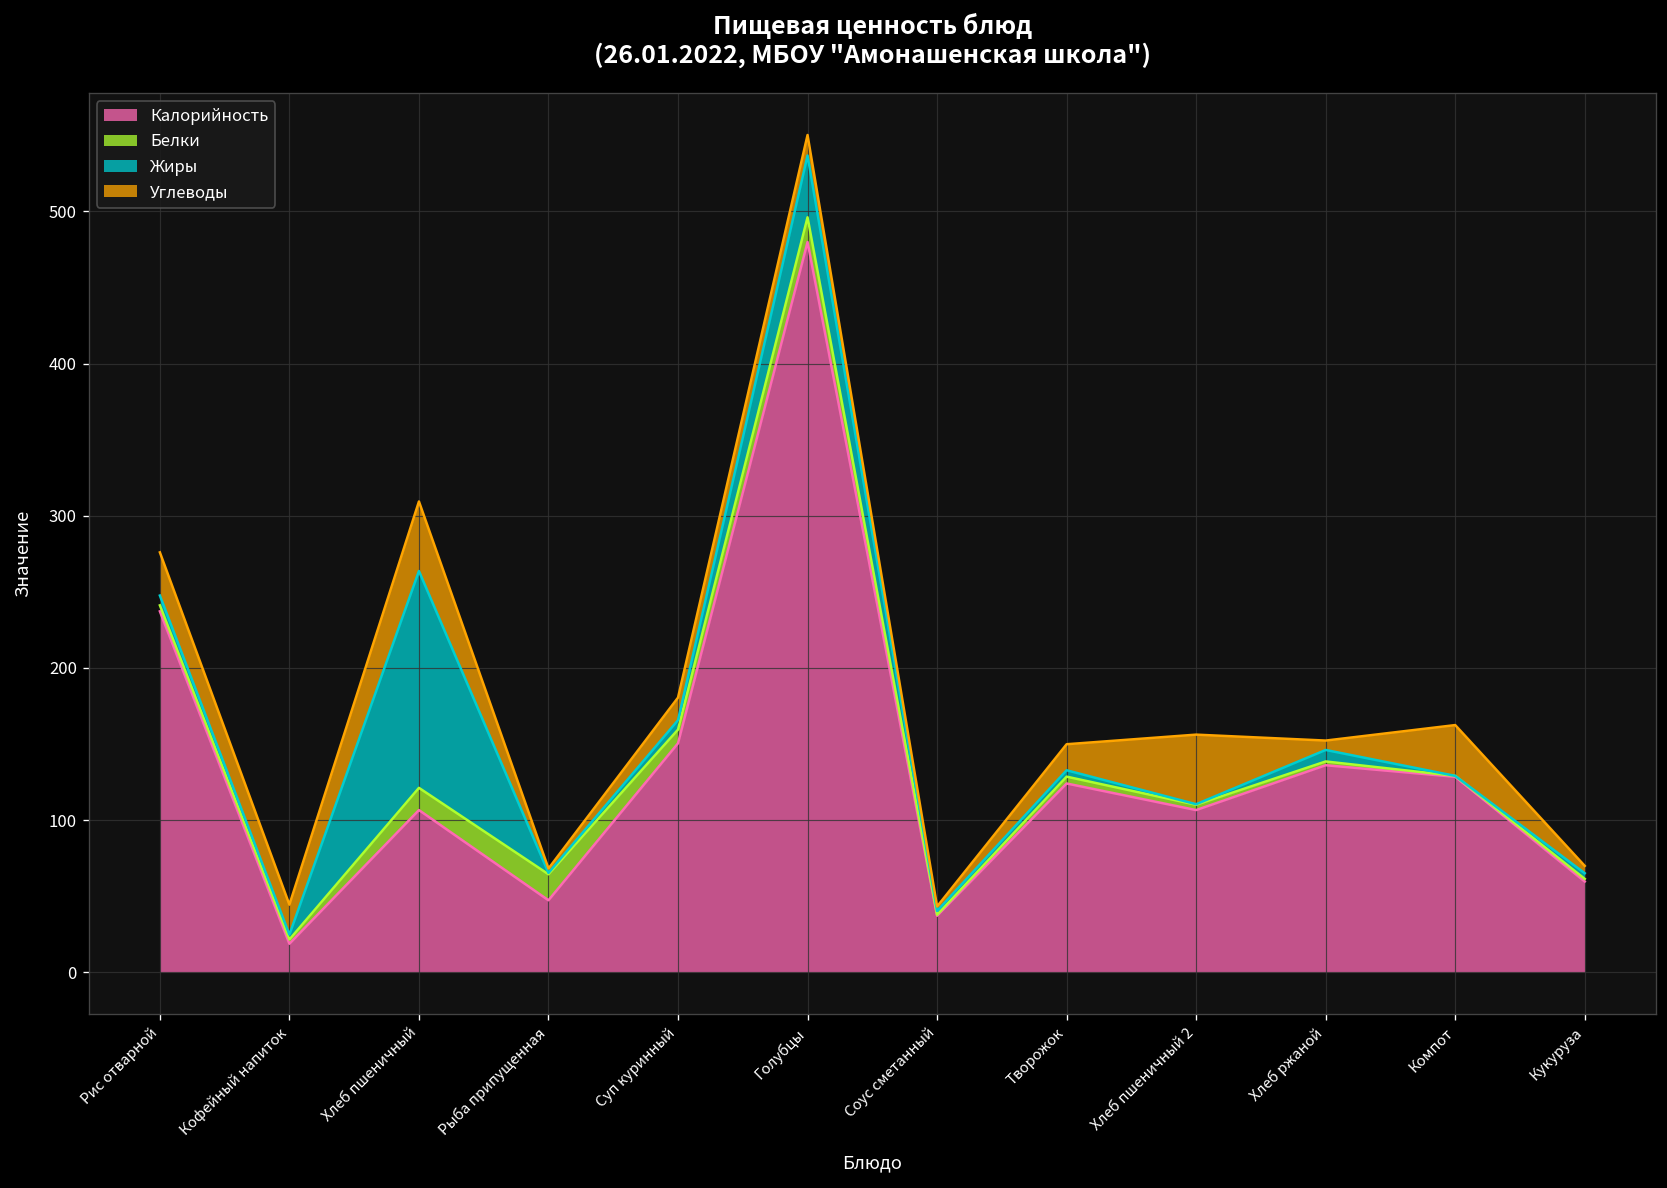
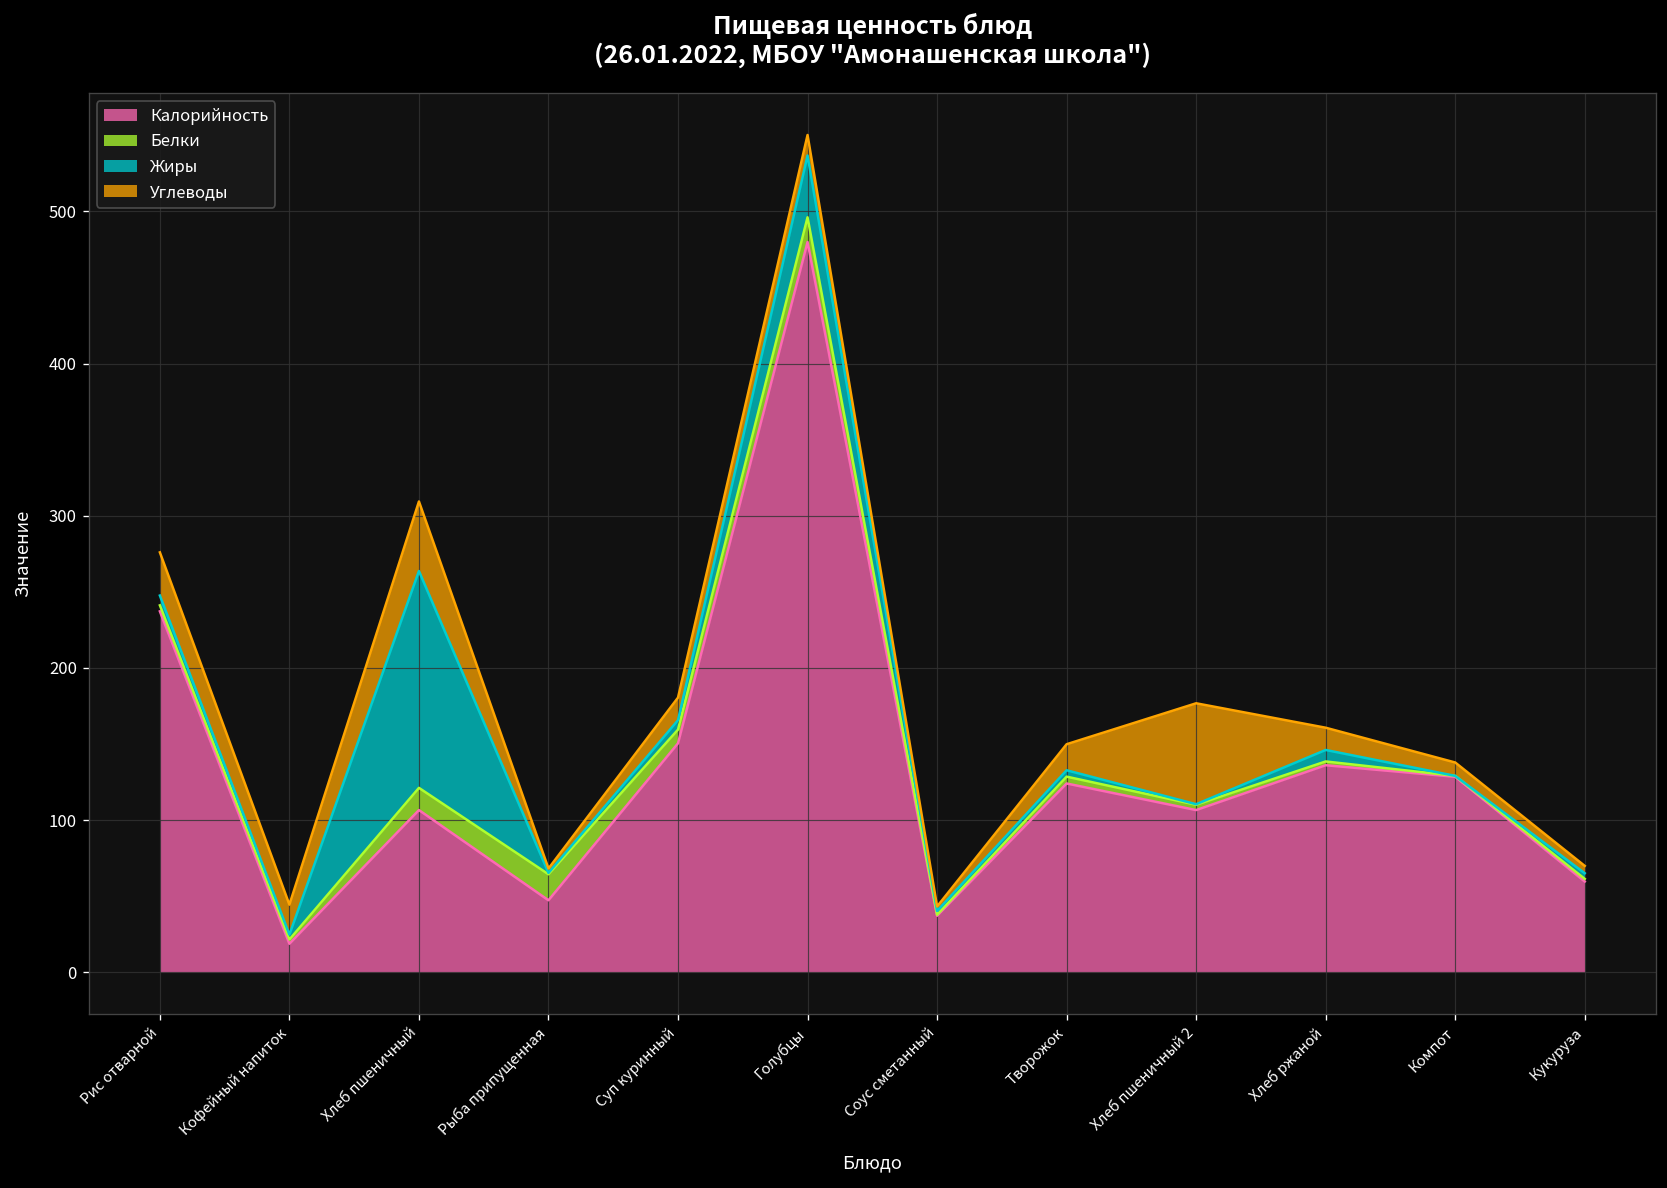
Углеводы, Хлеб пшеничный 2: 46 -> 66
Углеводы, Хлеб ржаной: 6 -> 15
Углеводы, Компот: 33 -> 9
